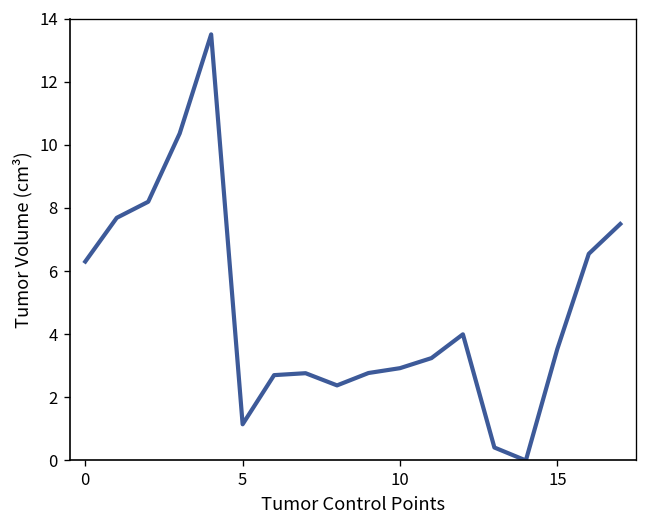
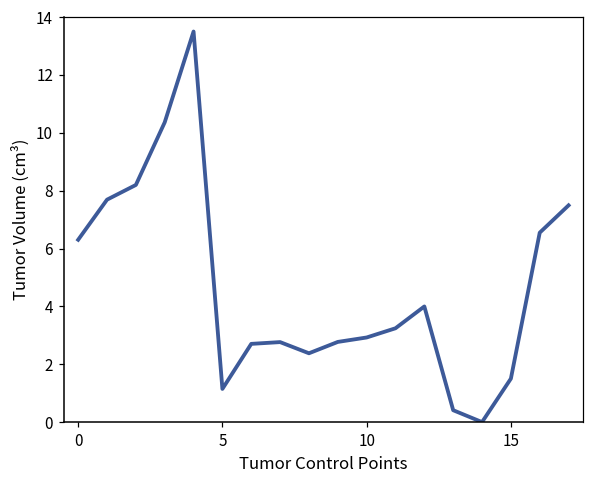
15: 3.5 -> 1.5
